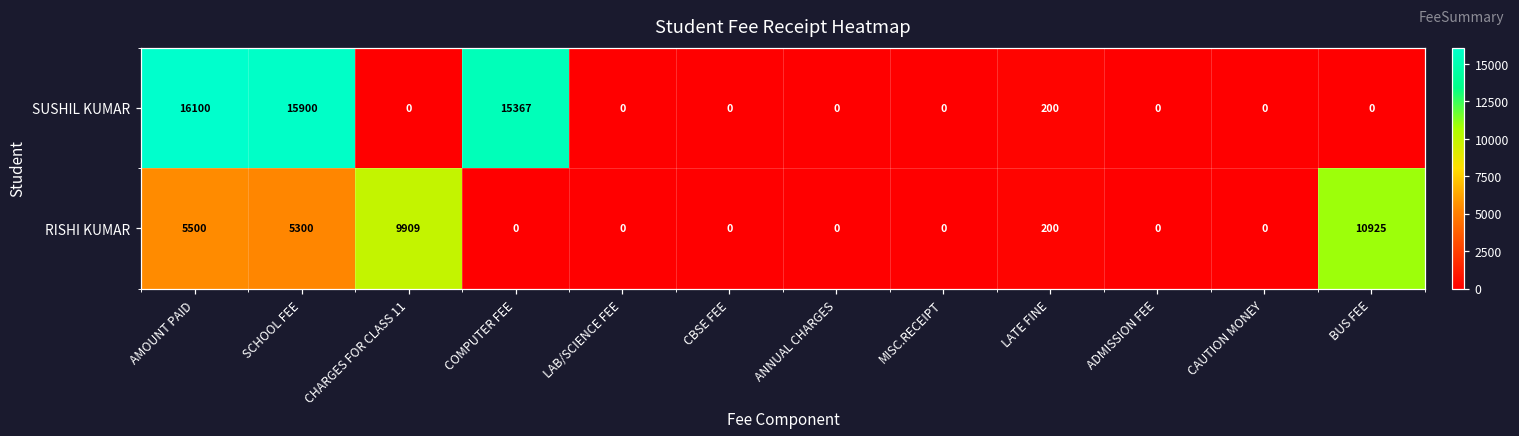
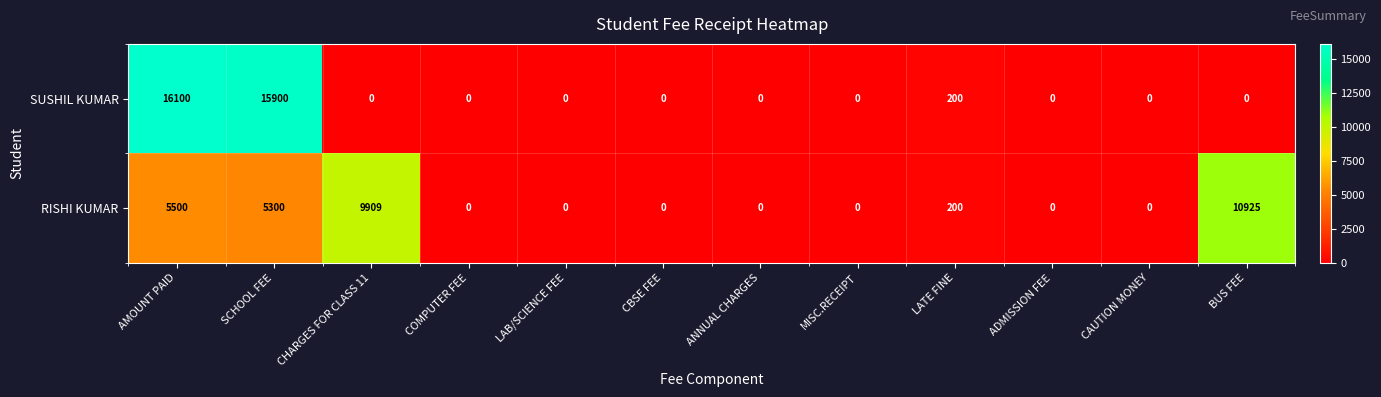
SUSHIL KUMAR, COMPUTER FEE: 15367 -> 0
